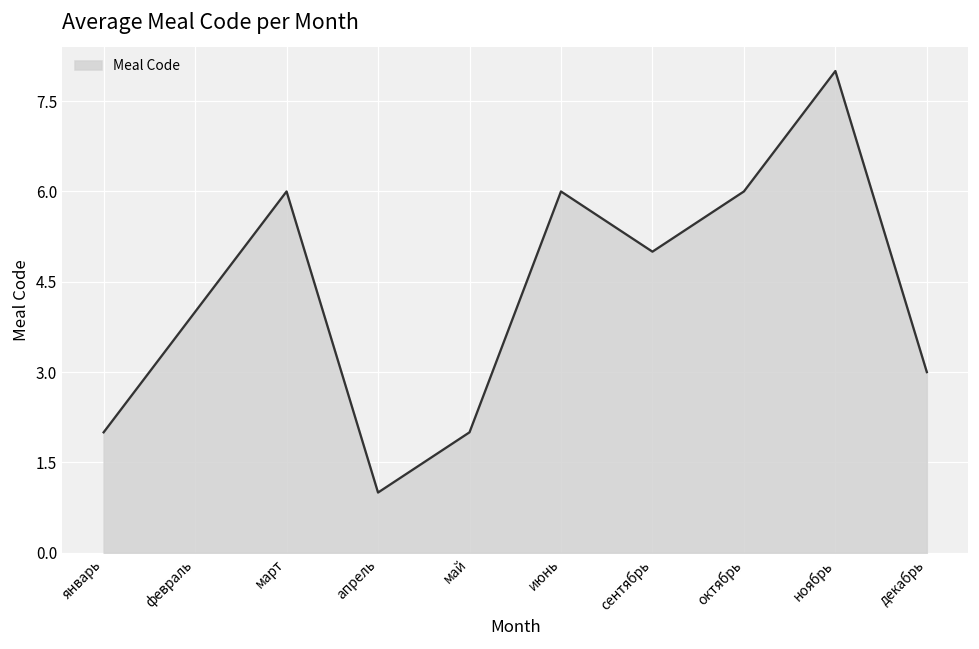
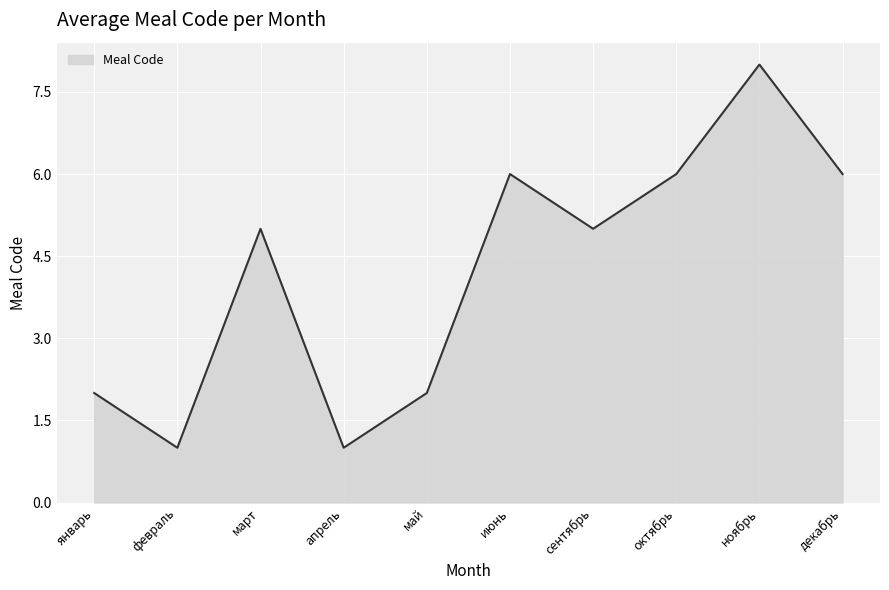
февраль: 4 -> 1
март: 6 -> 5
декабрь: 3 -> 6
